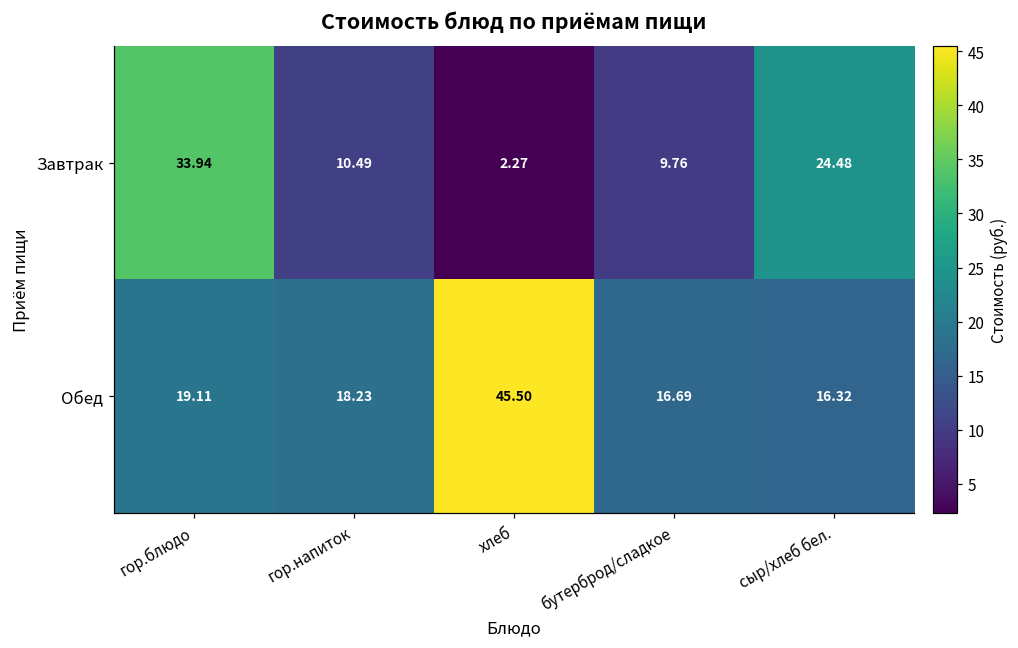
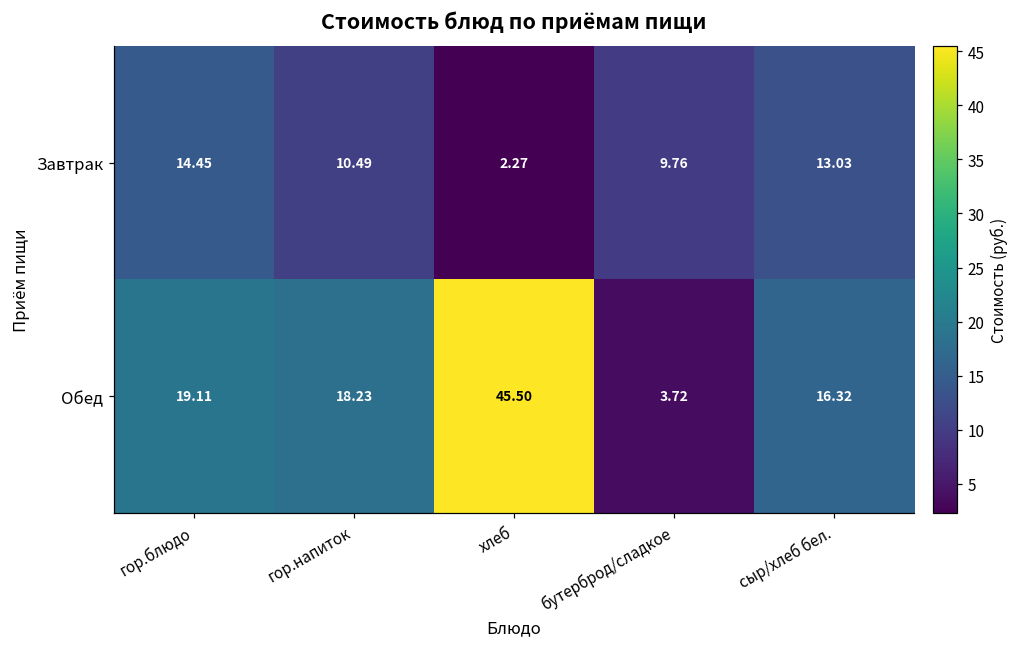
Завтрак, гор.блюдо: 33.94 -> 14.45
Завтрак, сыр/хлеб бел.: 24.48 -> 13.03
Обед, бутерброд/сладкое: 16.69 -> 3.72
